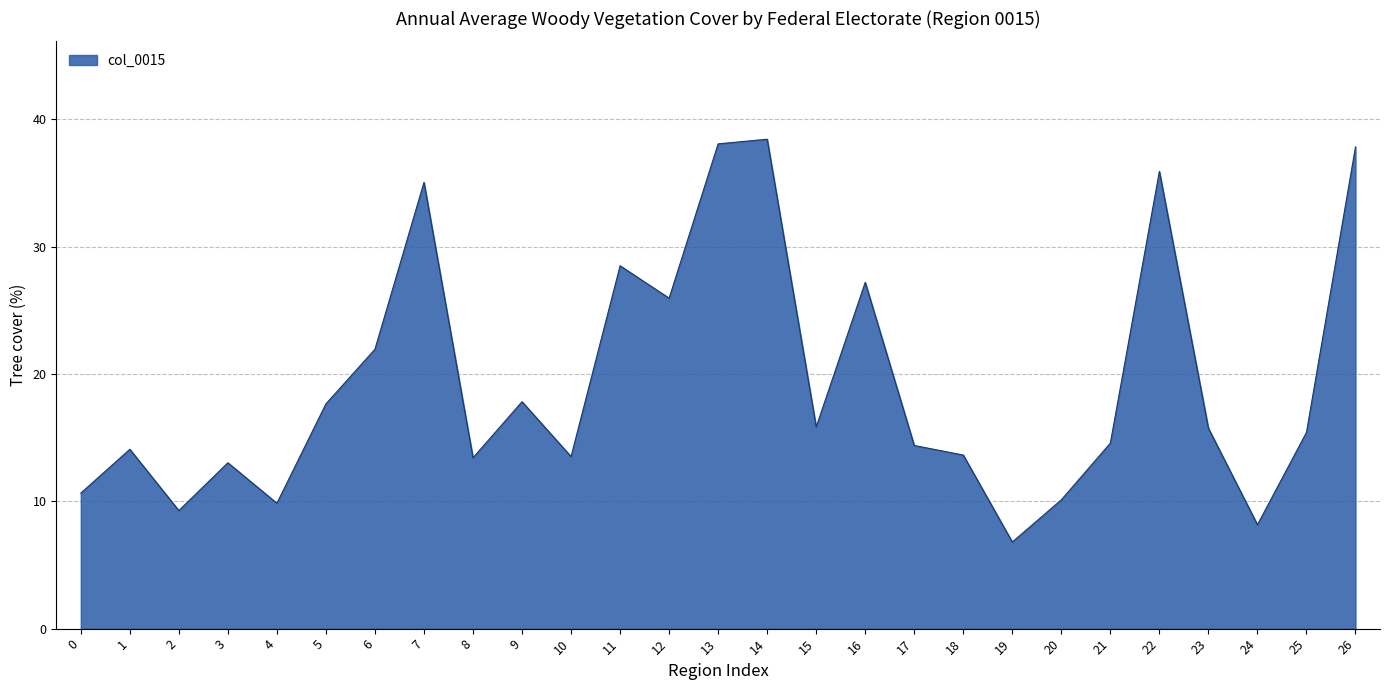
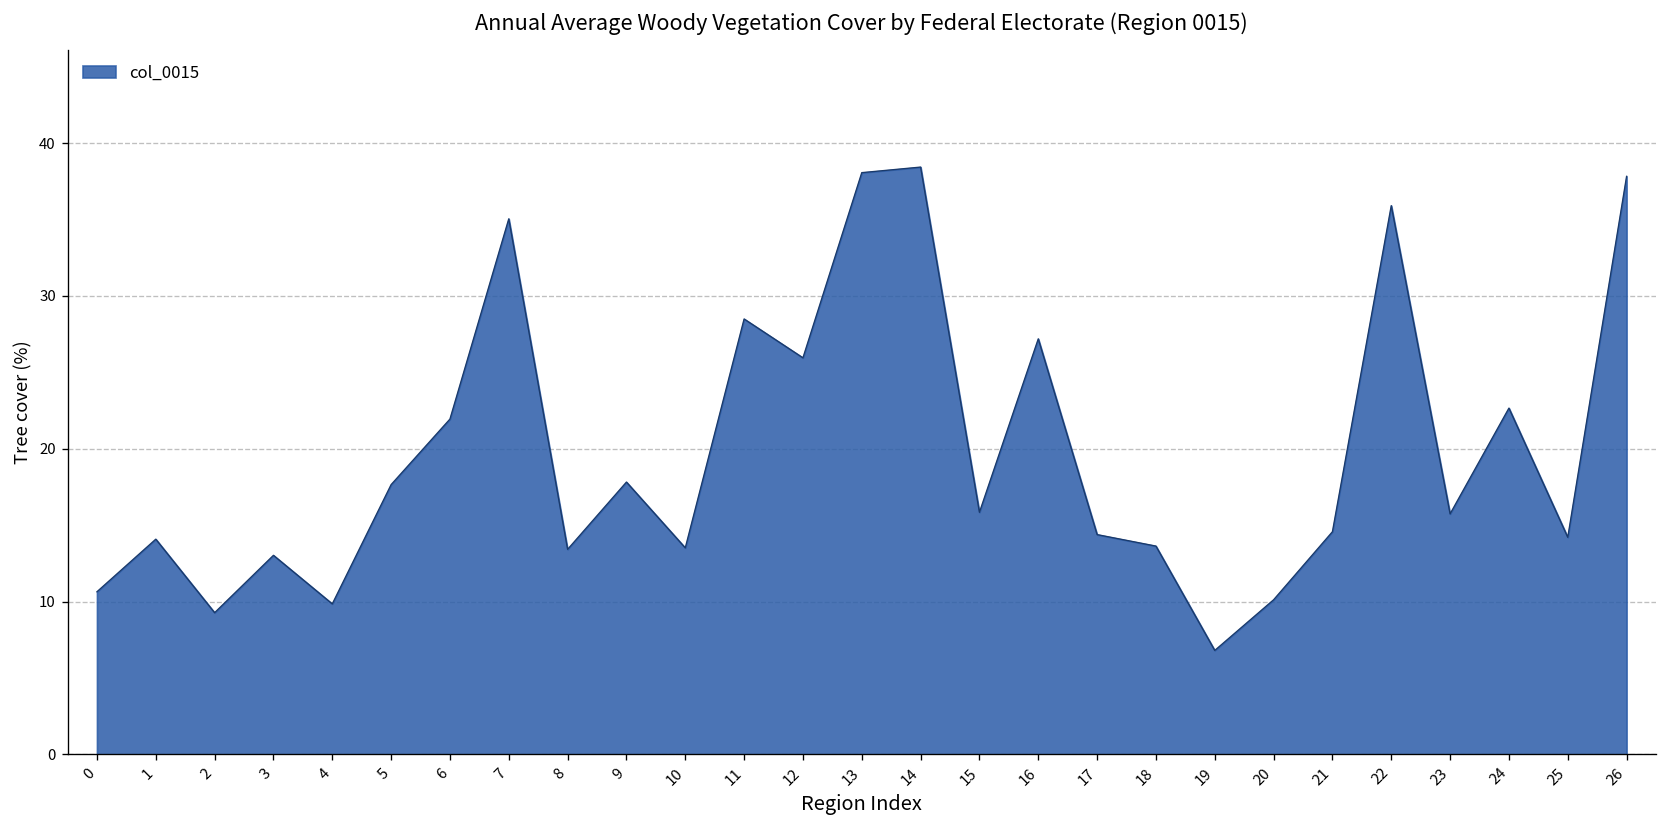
24: 8.2 -> 22.7
25: 15.4 -> 14.2
